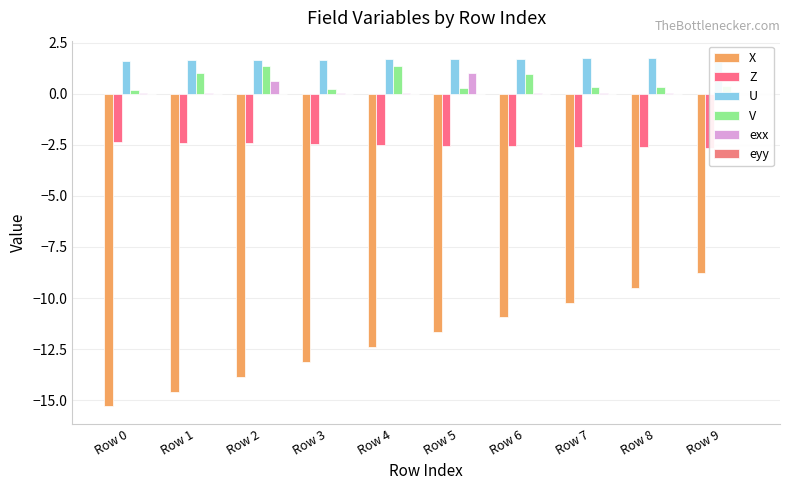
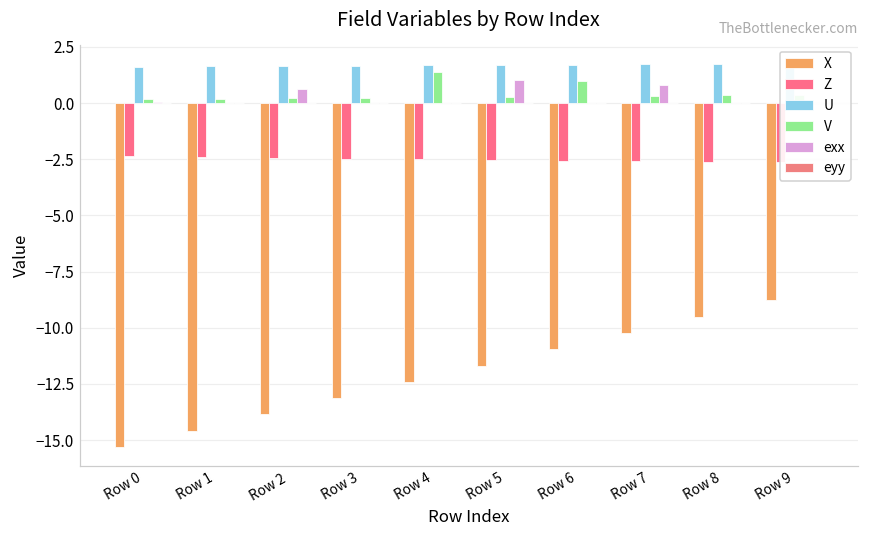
V, Row 1: 1.0 -> 0.2
V, Row 2: 1.3 -> 0.2
exx, Row 7: 0.0 -> 0.8
